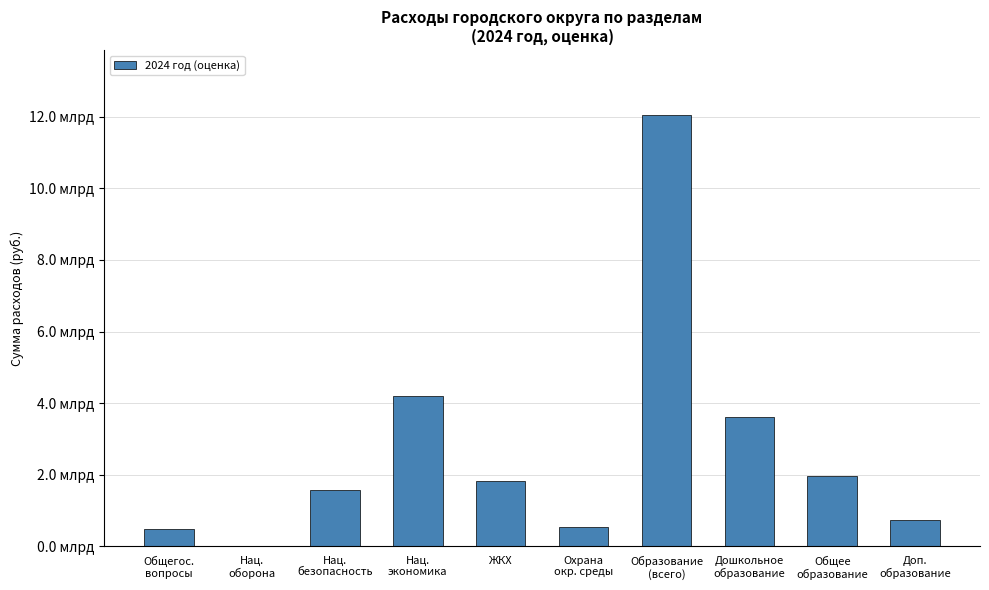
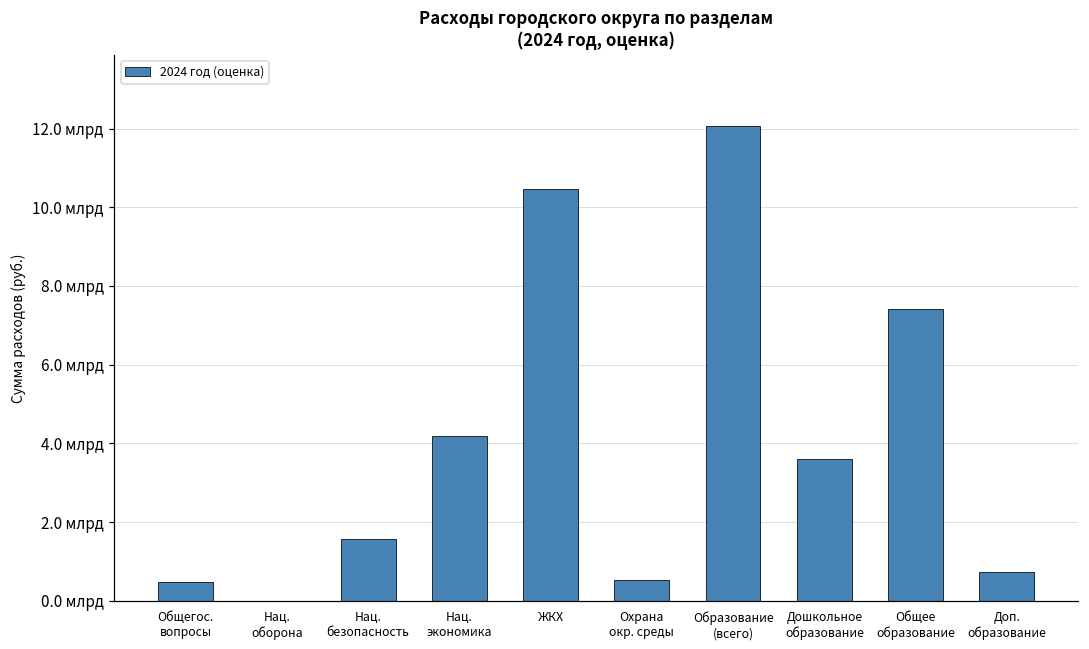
ЖКХ: 1.8 млрд -> 10.5 млрд
Общее образование: 2.0 млрд -> 7.4 млрд
